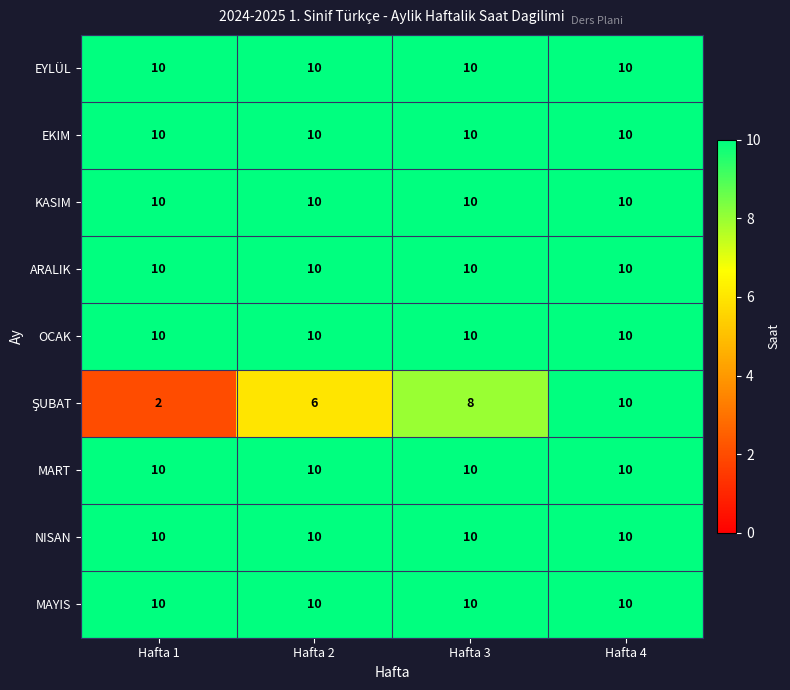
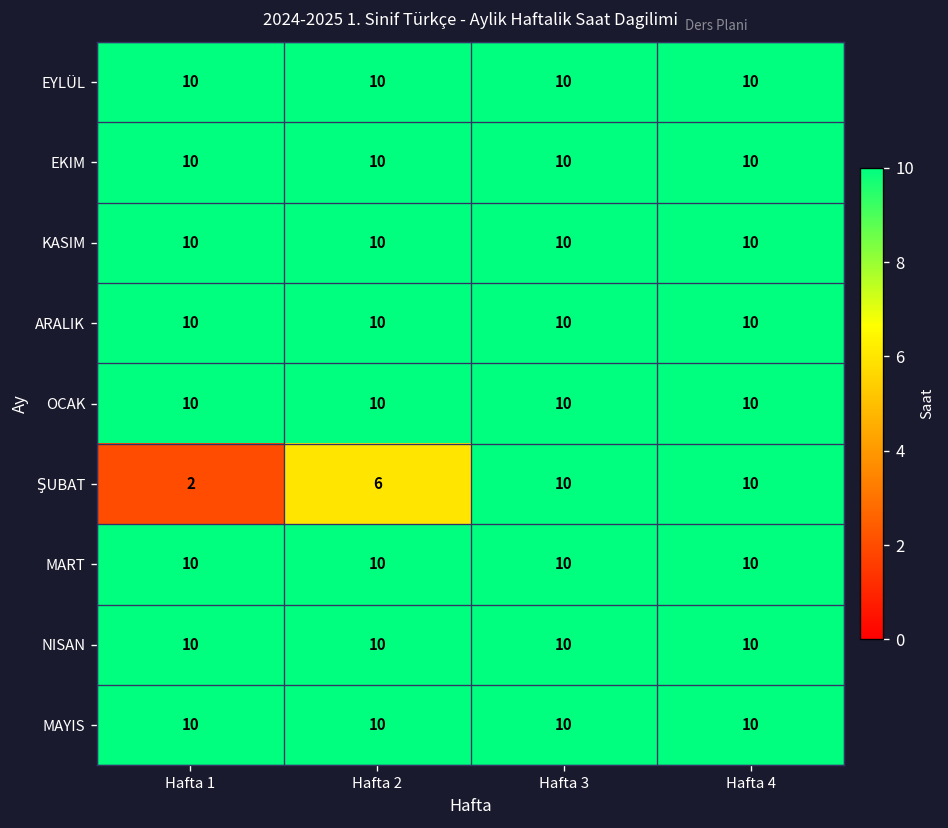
ŞUBAT, Hafta 3: 8 -> 10
